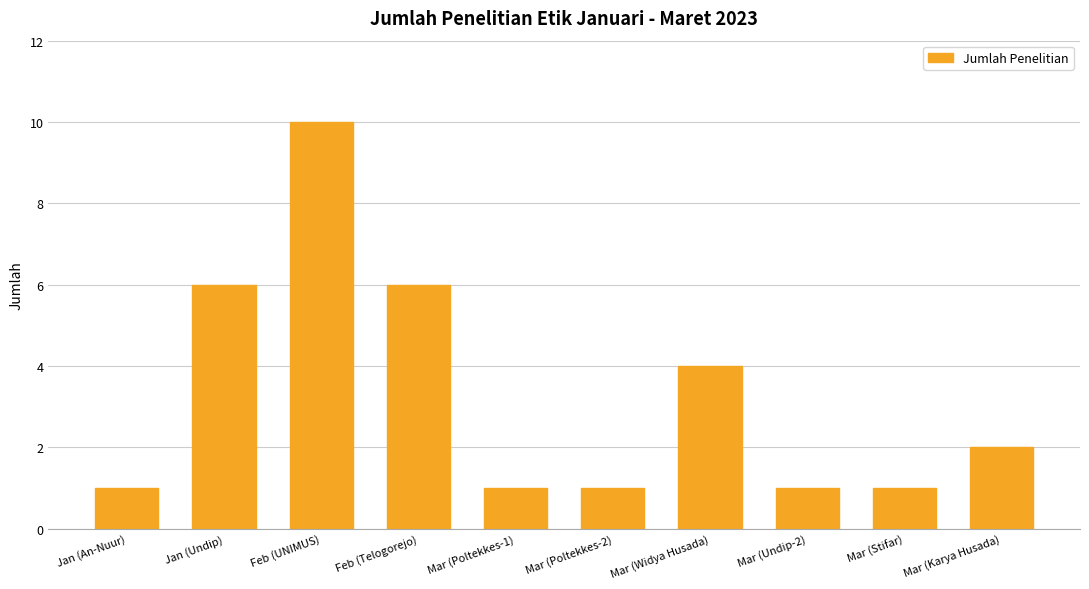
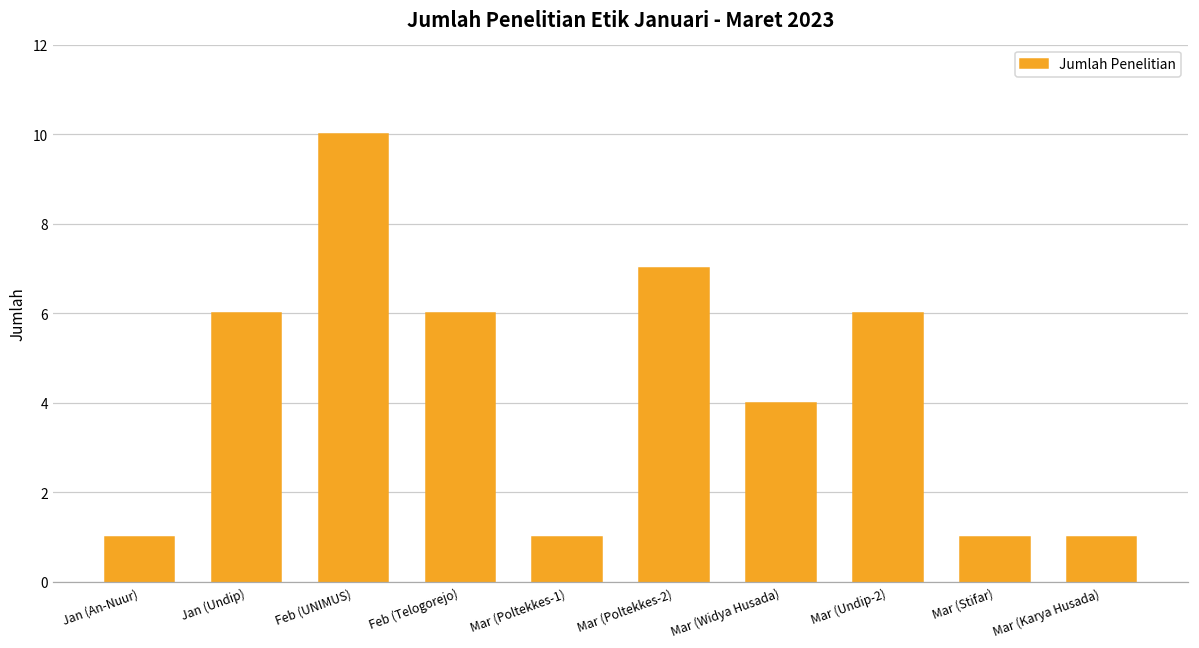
Mar (Poltekkes-2): 1 -> 7
Mar (Undip-2): 1 -> 6
Mar (Karya Husada): 2 -> 1
